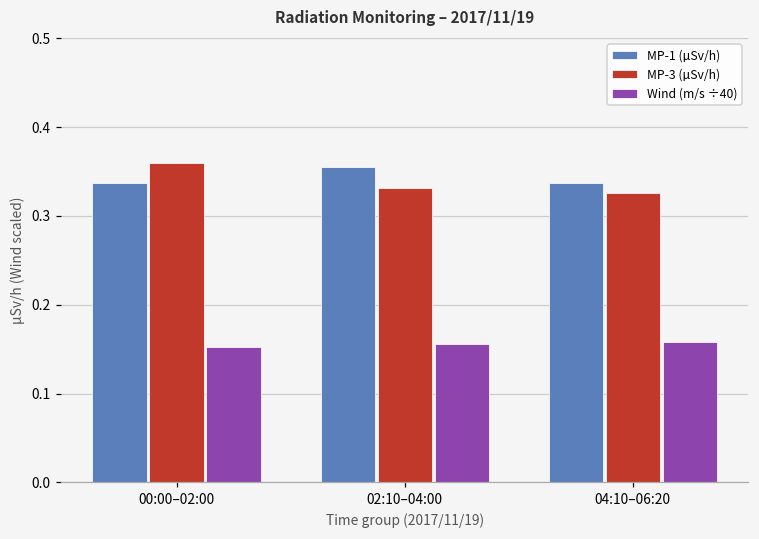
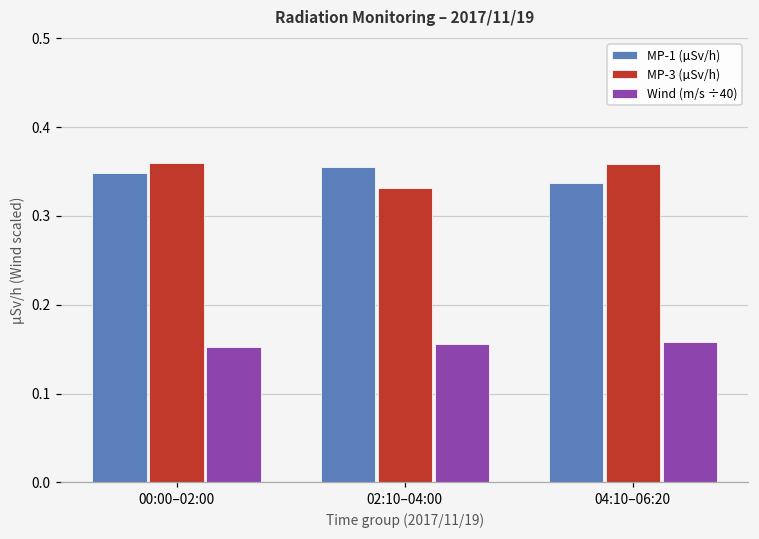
MP-1 (µSv/h), 00:00–02:00: 0.34 -> 0.35
MP-3 (µSv/h), 04:10–06:20: 0.33 -> 0.36
